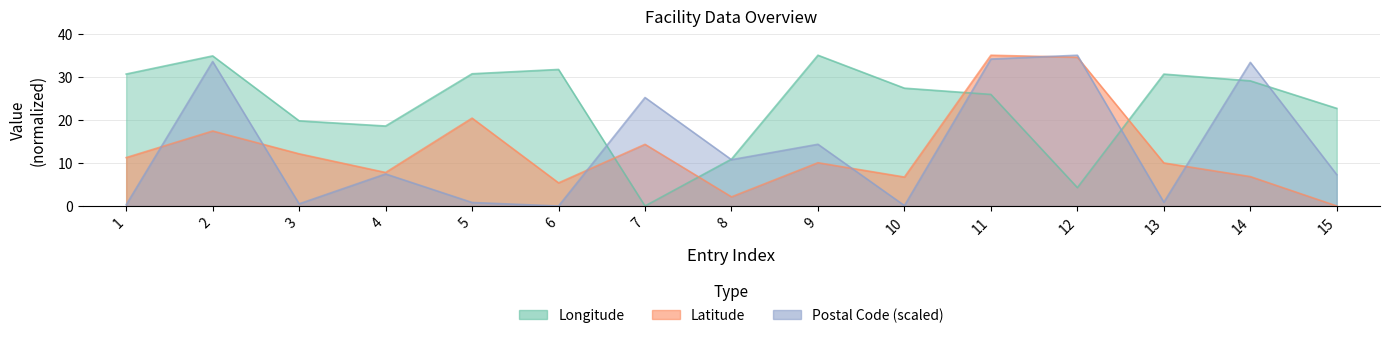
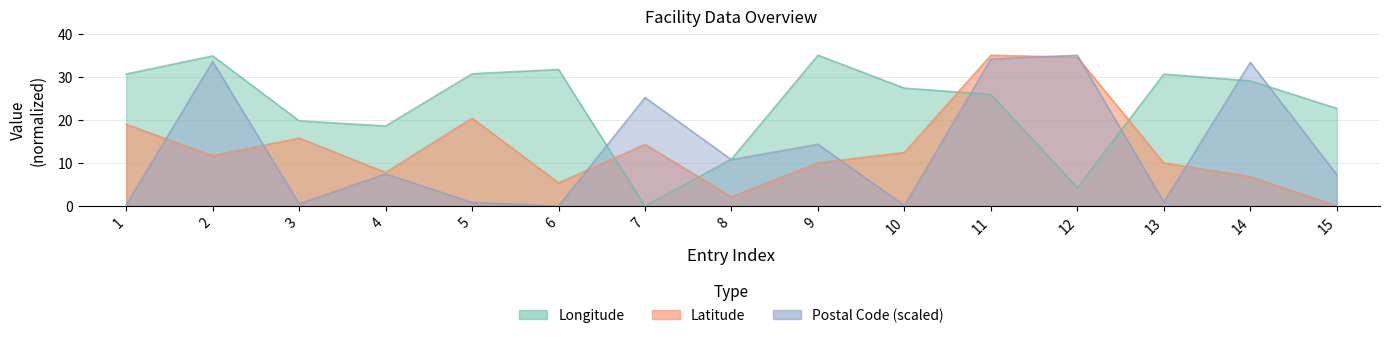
Latitude, 1: 11 -> 19
Latitude, 2: 17 -> 12
Latitude, 3: 12 -> 16
Latitude, 10: 7 -> 12
